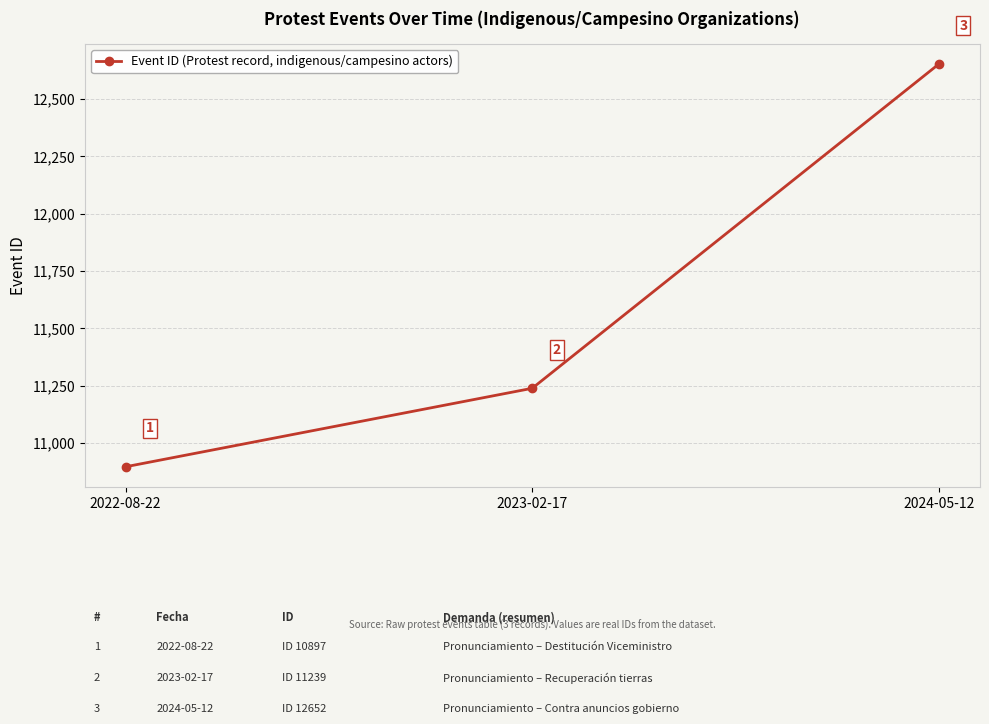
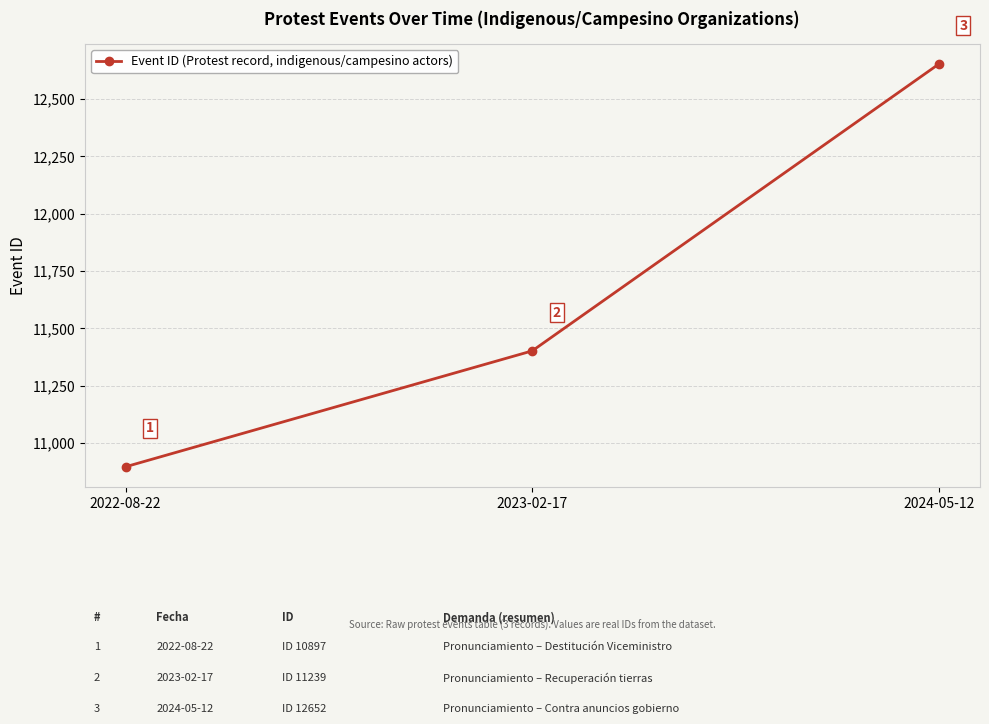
2023-02-17: 11,240 -> 11,400
